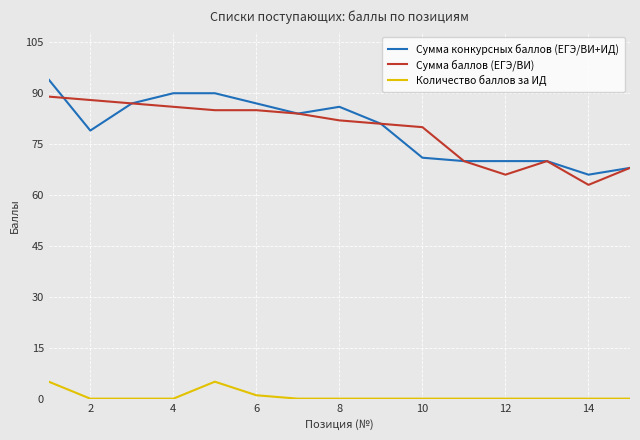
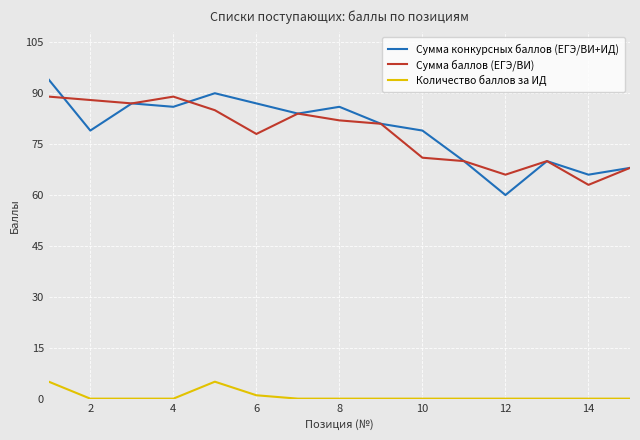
Сумма конкурсных баллов (ЕГЭ/ВИ+ИД), 4: 90 -> 86
Сумма баллов (ЕГЭ/ВИ), 4: 86 -> 89
Сумма баллов (ЕГЭ/ВИ), 6: 85 -> 78
Сумма конкурсных баллов (ЕГЭ/ВИ+ИД), 10: 71 -> 79
Сумма баллов (ЕГЭ/ВИ), 10: 80 -> 71
Сумма конкурсных баллов (ЕГЭ/ВИ+ИД), 12: 70 -> 60
